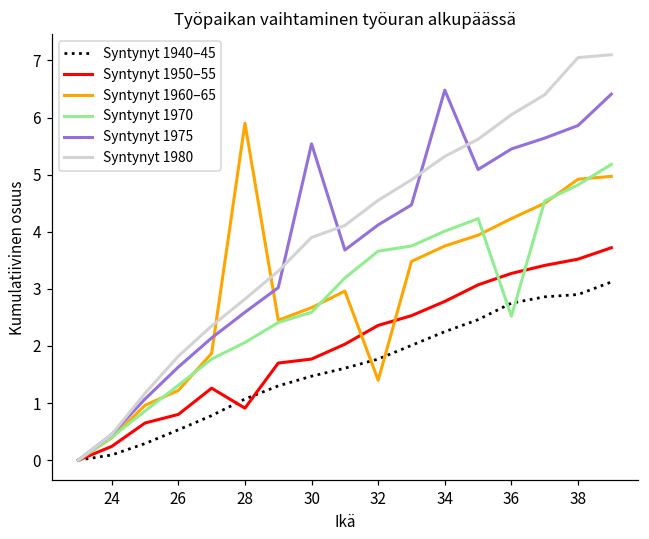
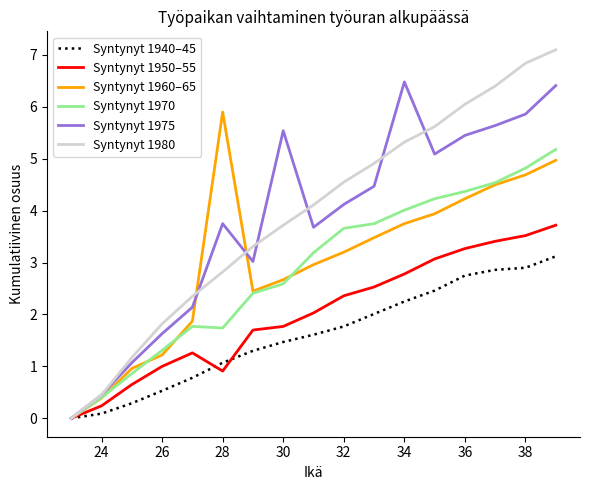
Syntynyt 1950–55, 26: 0.8 -> 1.0
Syntynyt 1970, 28: 2.1 -> 1.7
Syntynyt 1975, 28: 2.6 -> 3.8
Syntynyt 1980, 30: 3.9 -> 3.7
Syntynyt 1960–65, 32: 1.4 -> 3.2
Syntynyt 1970, 36: 2.5 -> 4.4
Syntynyt 1960–65, 38: 4.9 -> 4.7
Syntynyt 1980, 38: 7.1 -> 6.8
